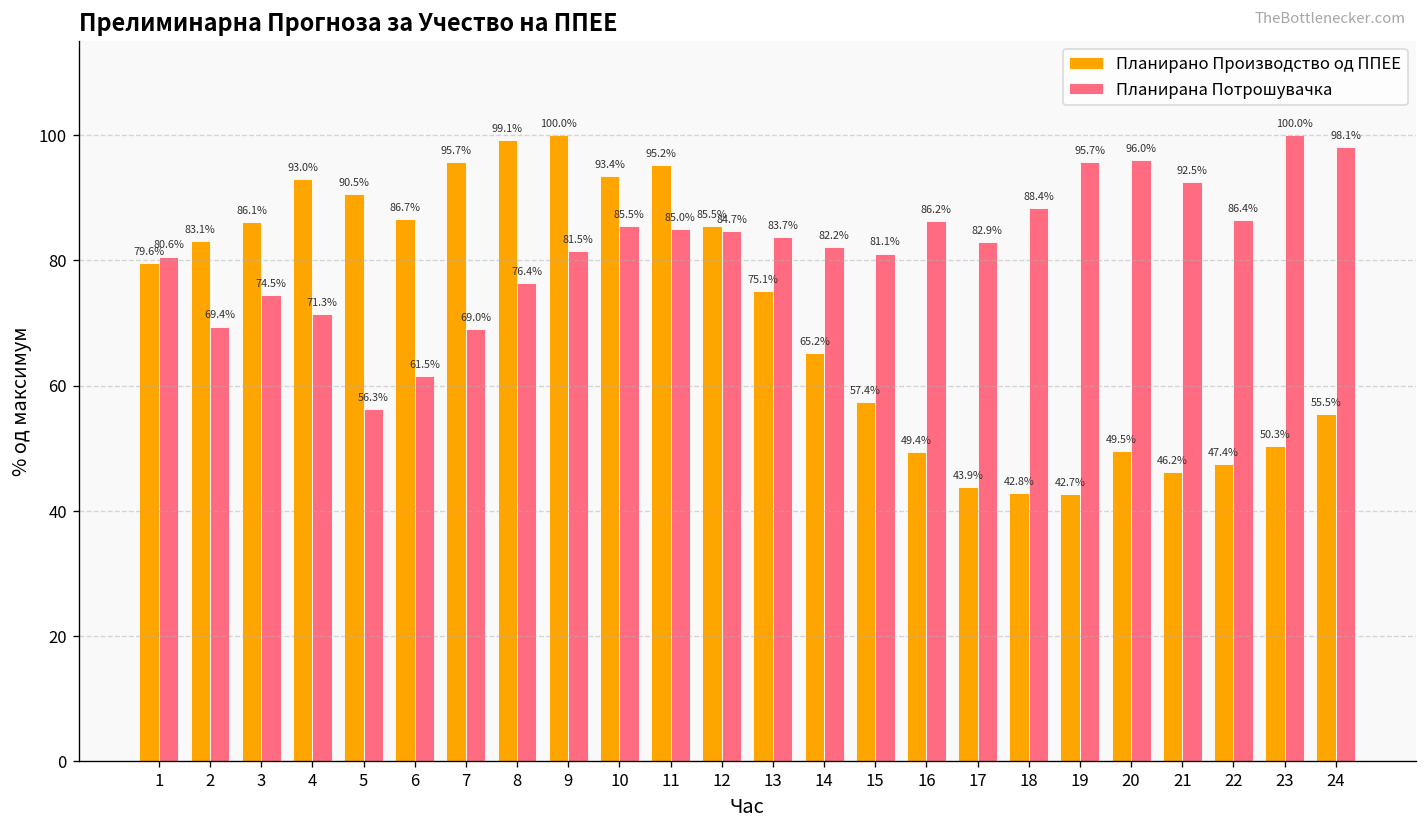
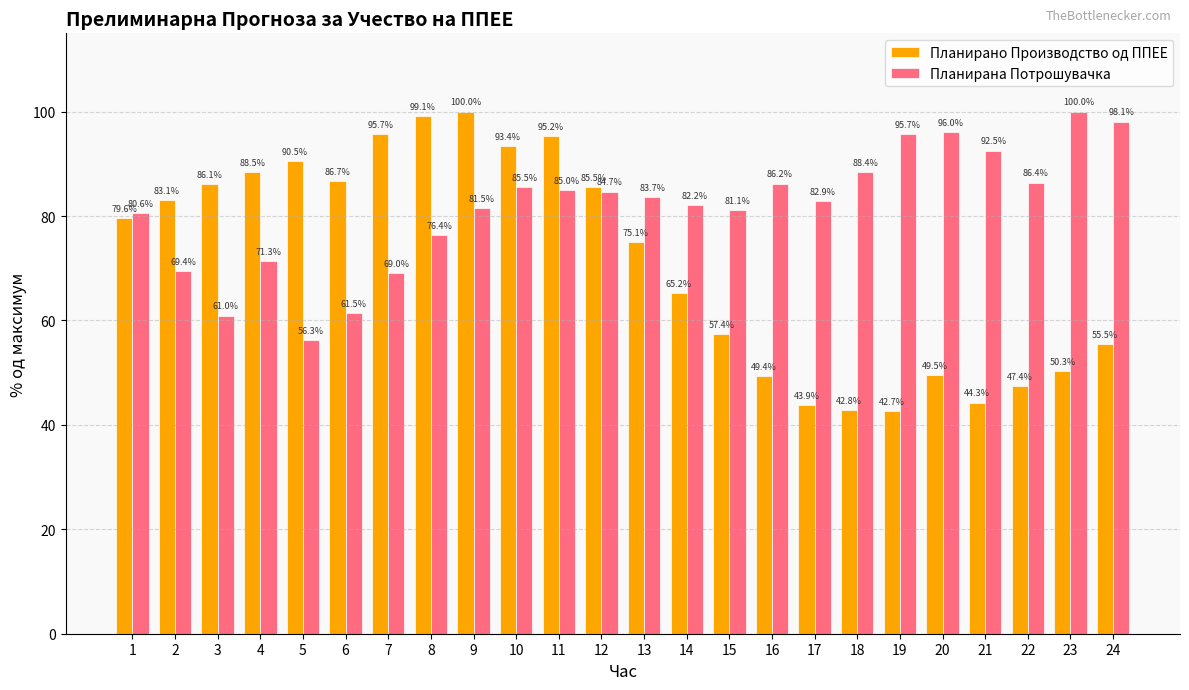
Планирана Потрошувачка, 3: 74.5% -> 61.0%
Планирано Производство од ППЕЕ, 4: 93.0% -> 88.5%
Планирано Производство од ППЕЕ, 21: 46.2% -> 44.3%
